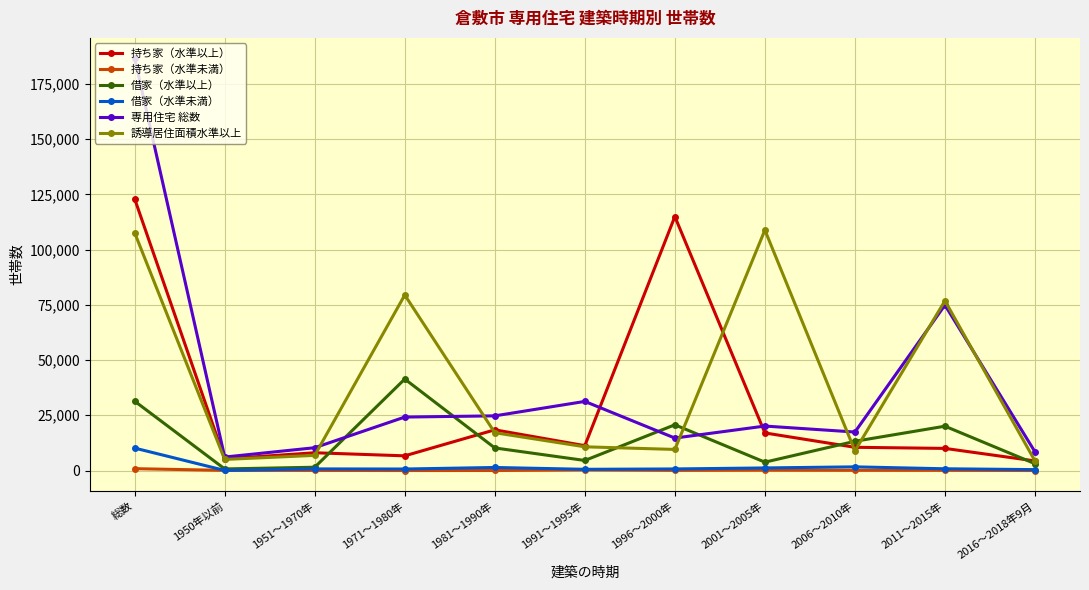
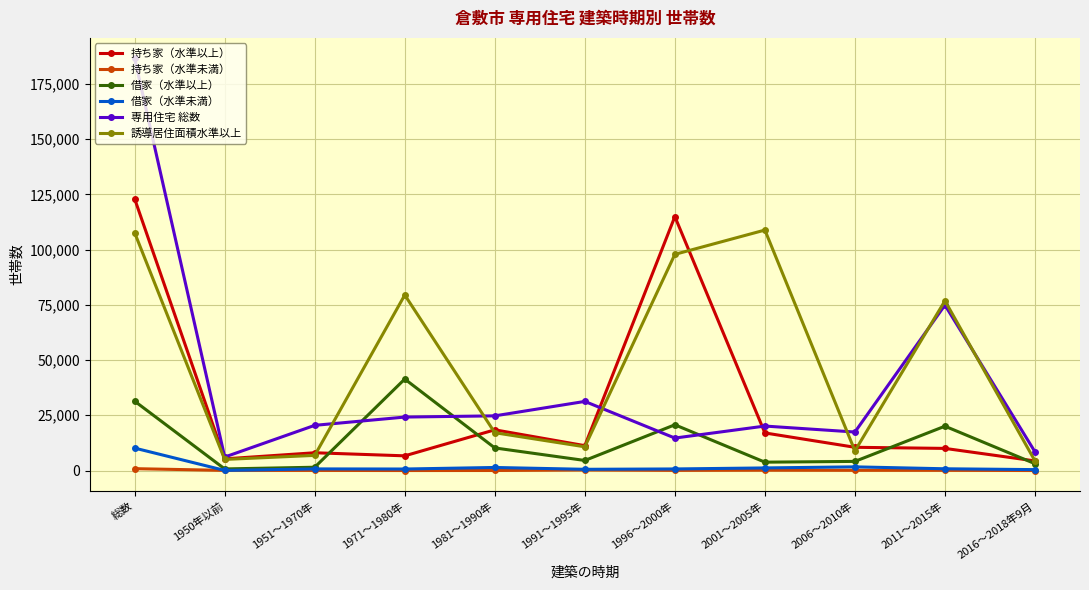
専用住宅 総数, 1951～1970年: 10,000 -> 20,000
誘導居住面積水準以上, 1996～2000年: 10,000 -> 98,000
借家（水準以上）, 2006～2010年: 13,000 -> 4,000
